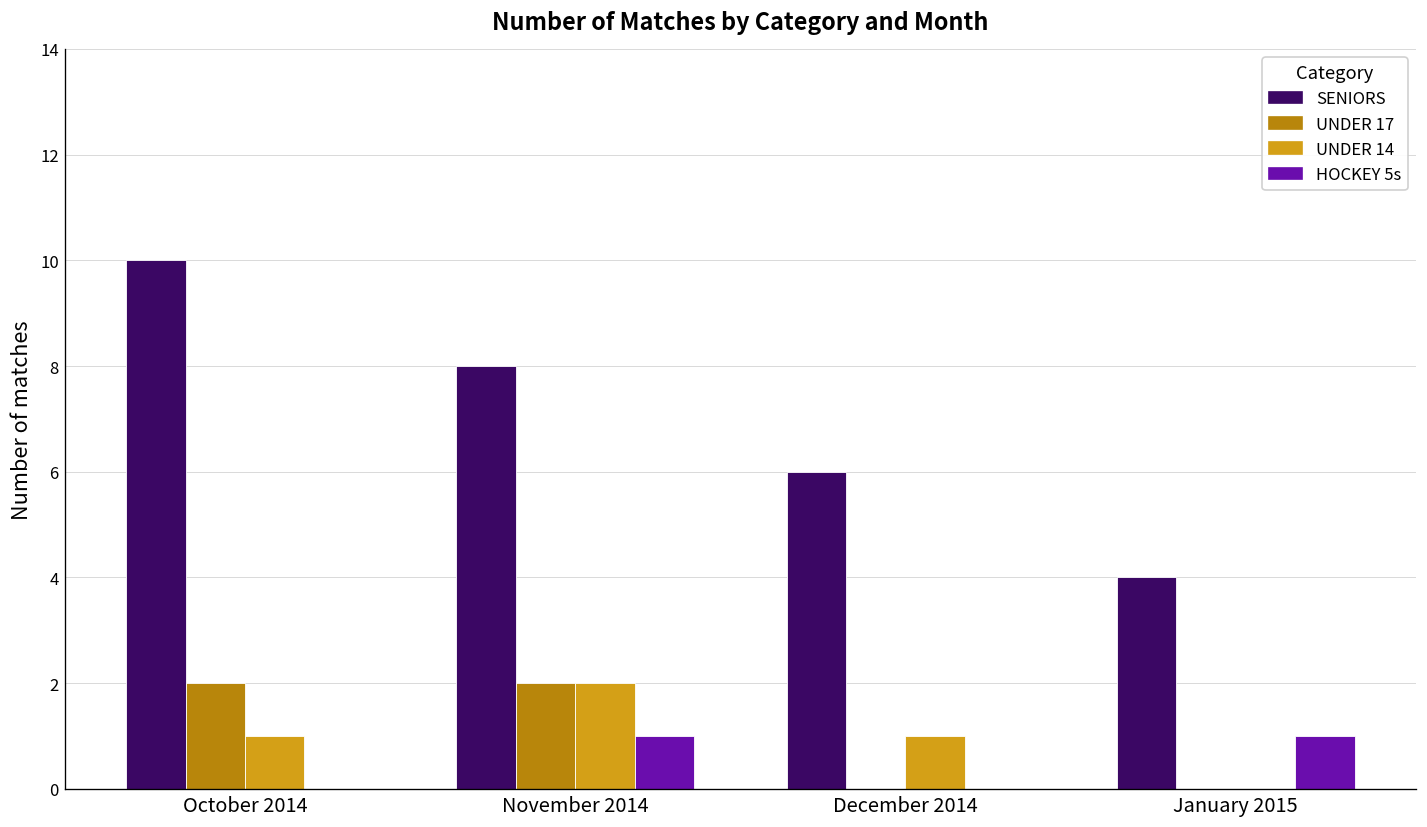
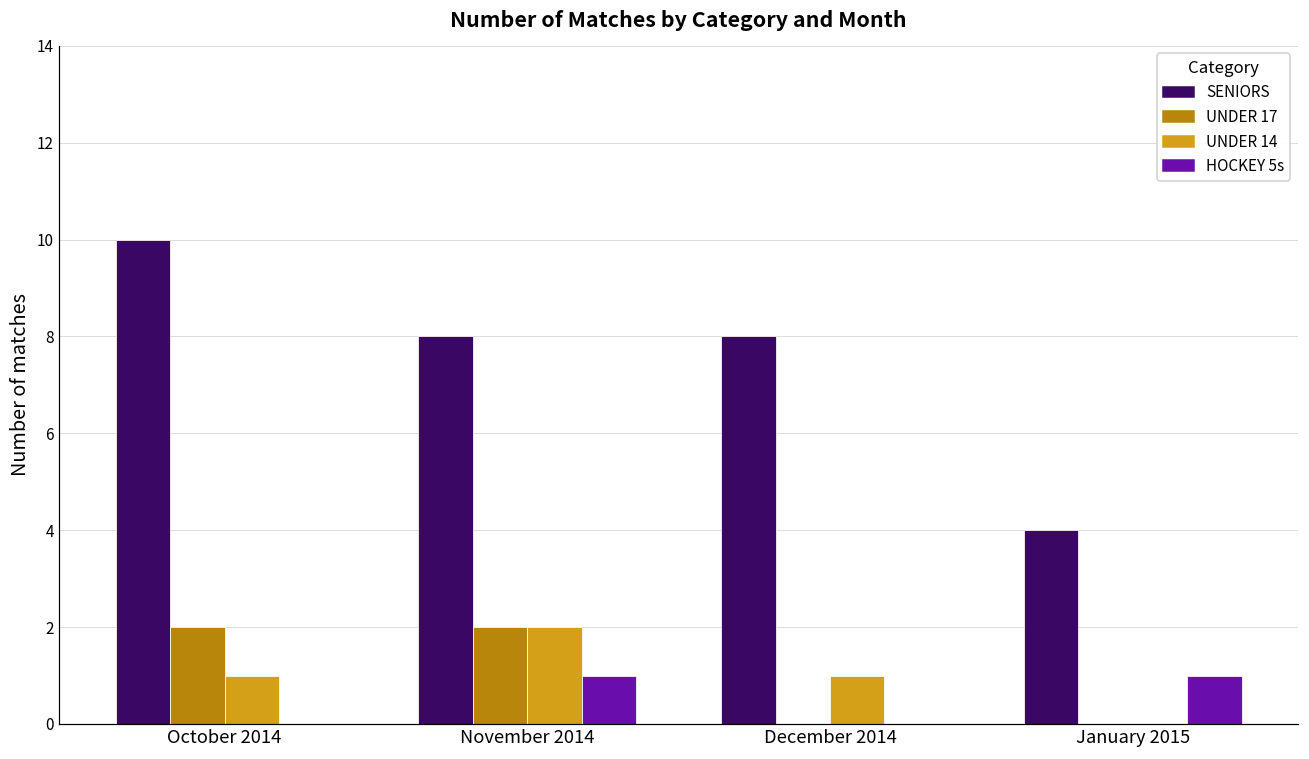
SENIORS, December 2014: 6 -> 8
